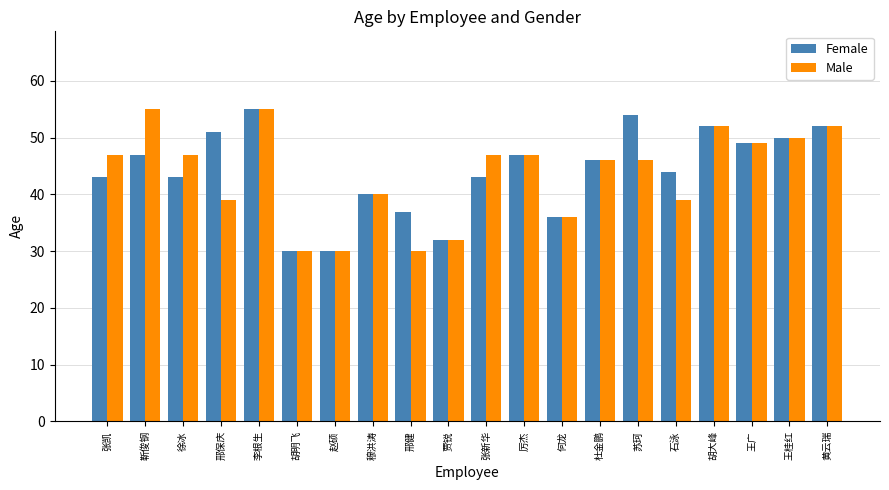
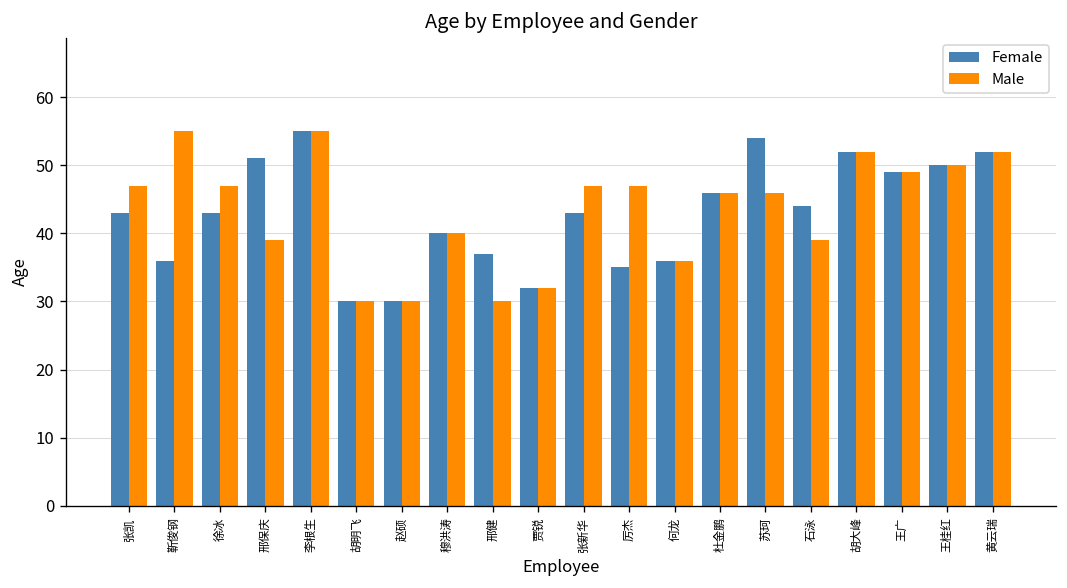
Female, 靳俊钢: 47 -> 36
Female, 厉杰: 47 -> 35
